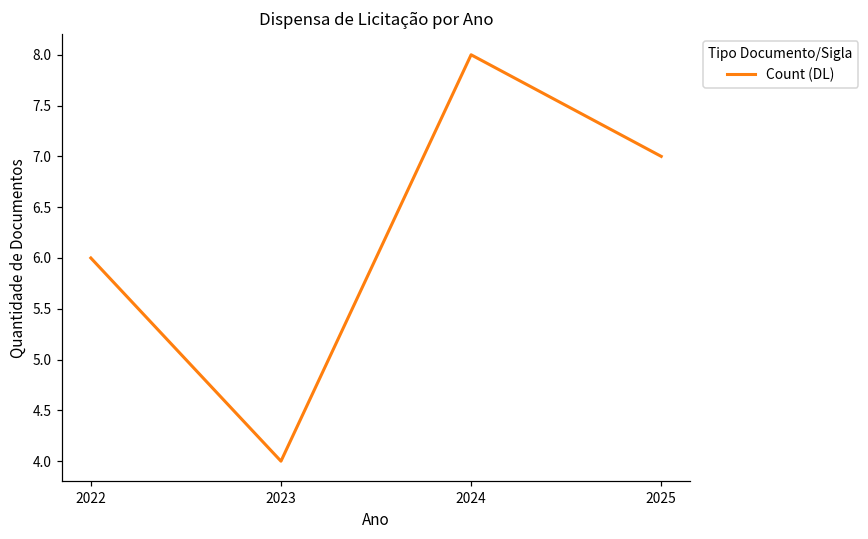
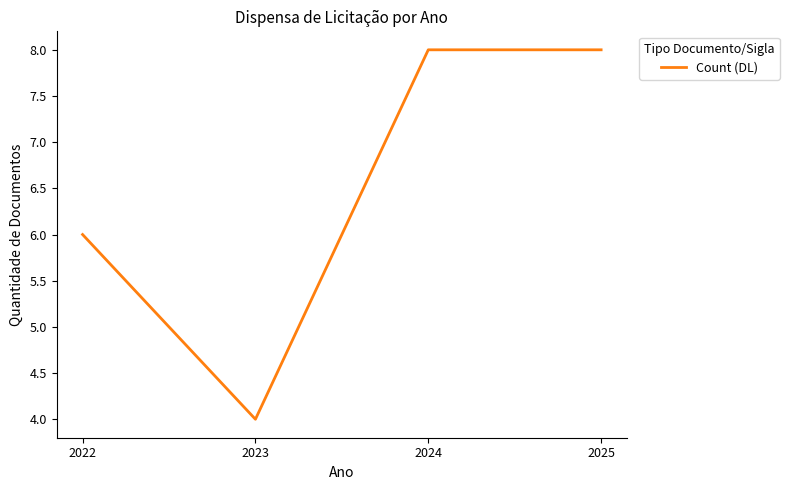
2025: 7 -> 8
